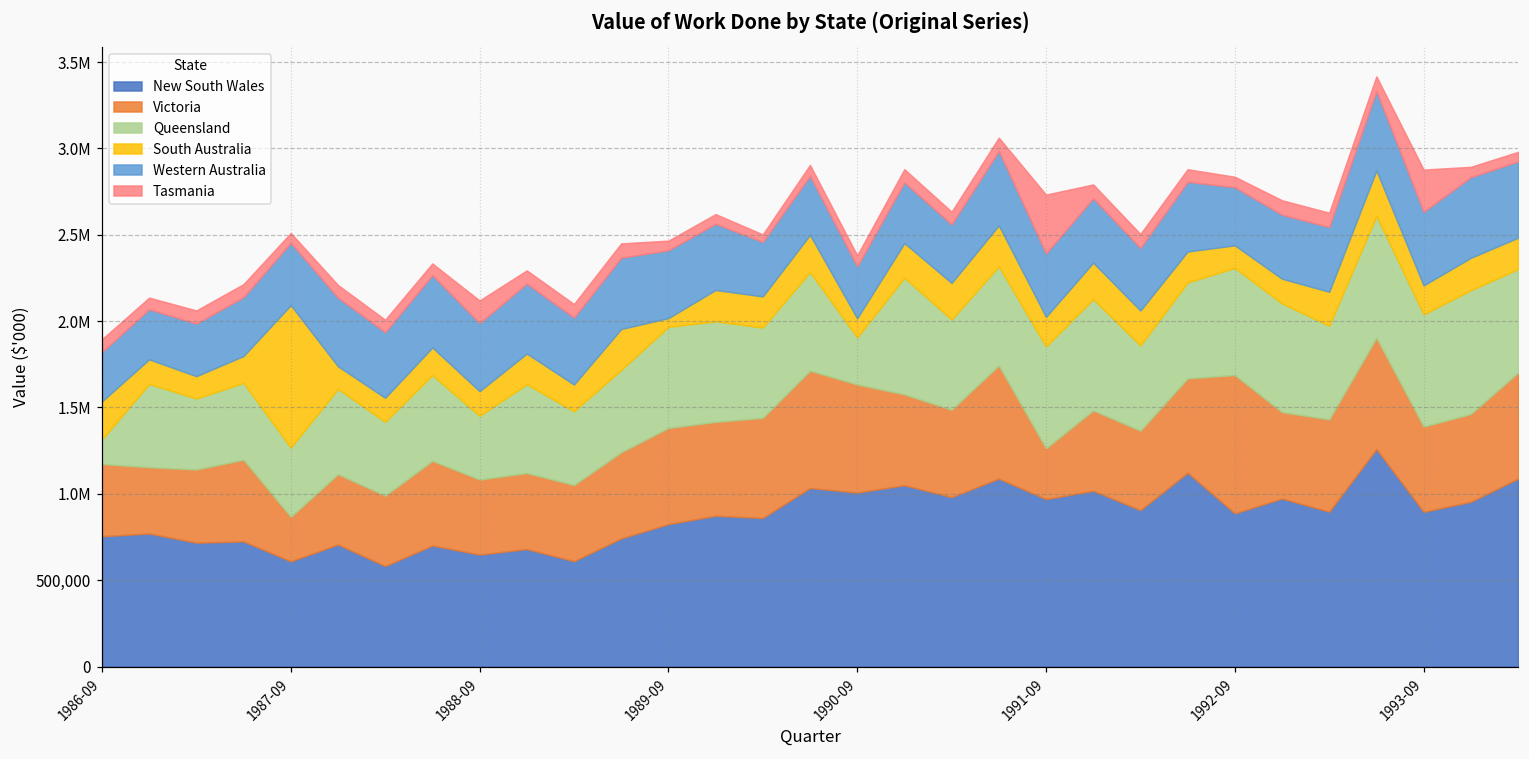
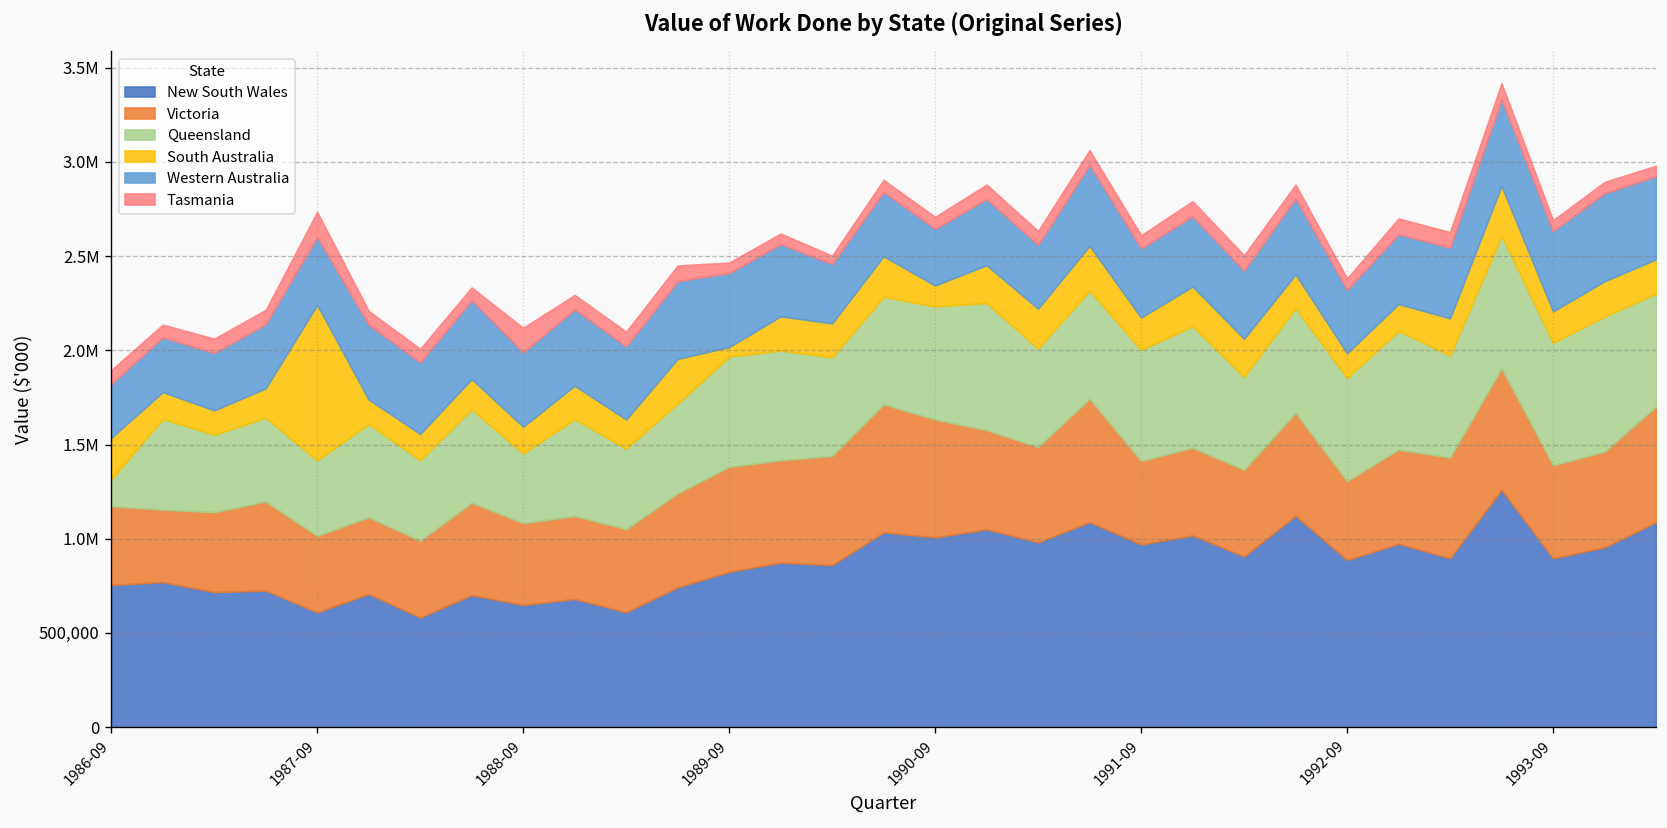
Victoria, 1987-09: 260,000 -> 410,000
Tasmania, 1987-09: 60,000 -> 130,000
Queensland, 1990-09: 270,000 -> 600,000
Victoria, 1991-09: 290,000 -> 440,000
Tasmania, 1991-09: 340,000 -> 70,000
Victoria, 1992-09: 800,000 -> 420,000
Queensland, 1992-09: 620,000 -> 550,000
Tasmania, 1993-09: 240,000 -> 60,000
